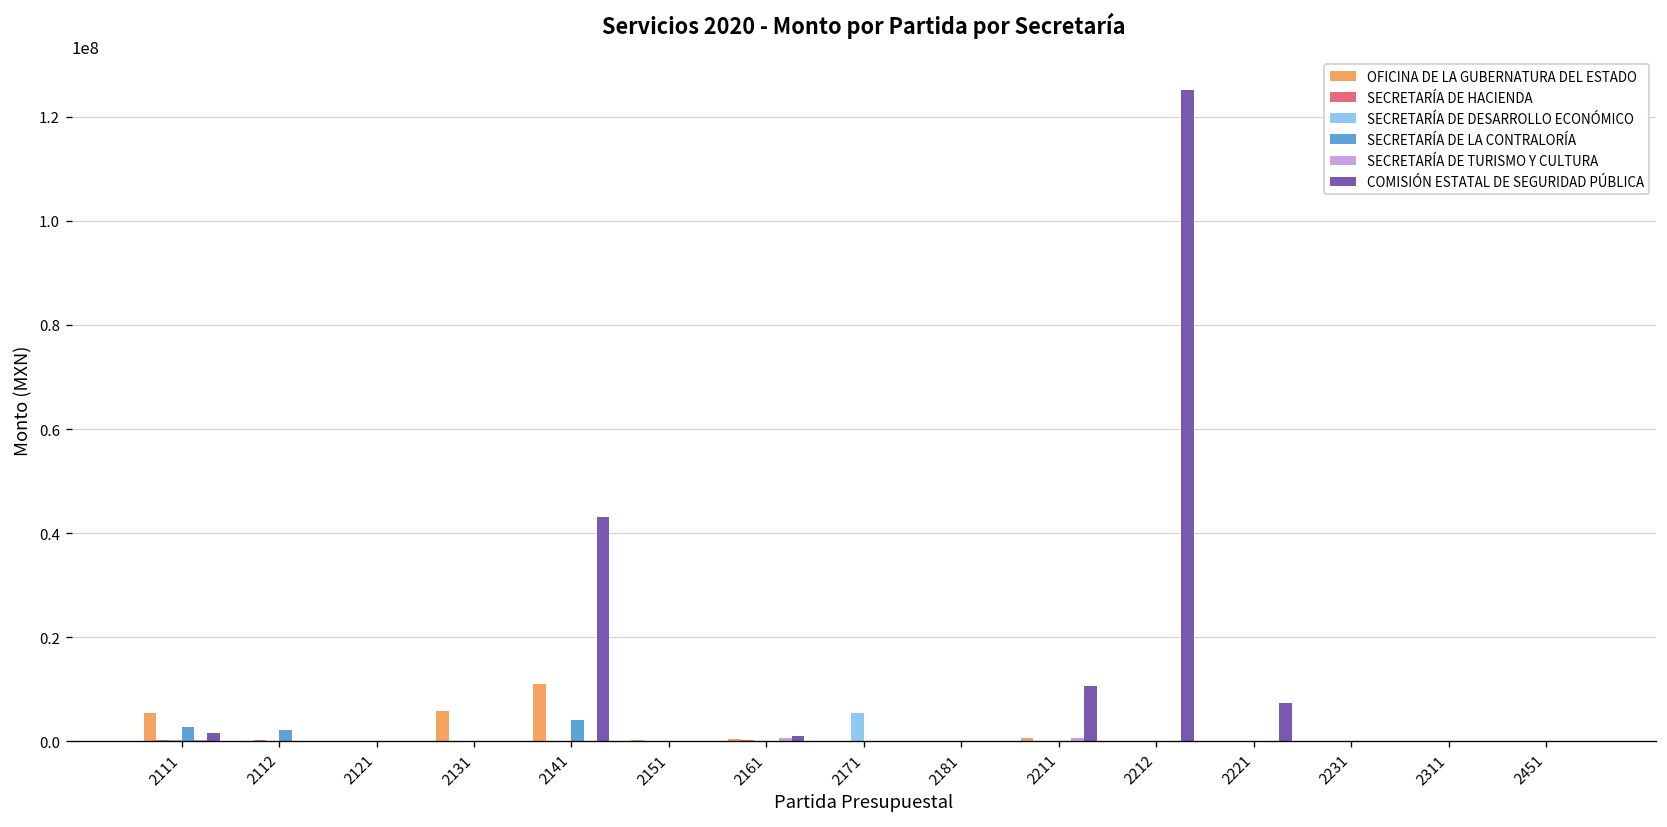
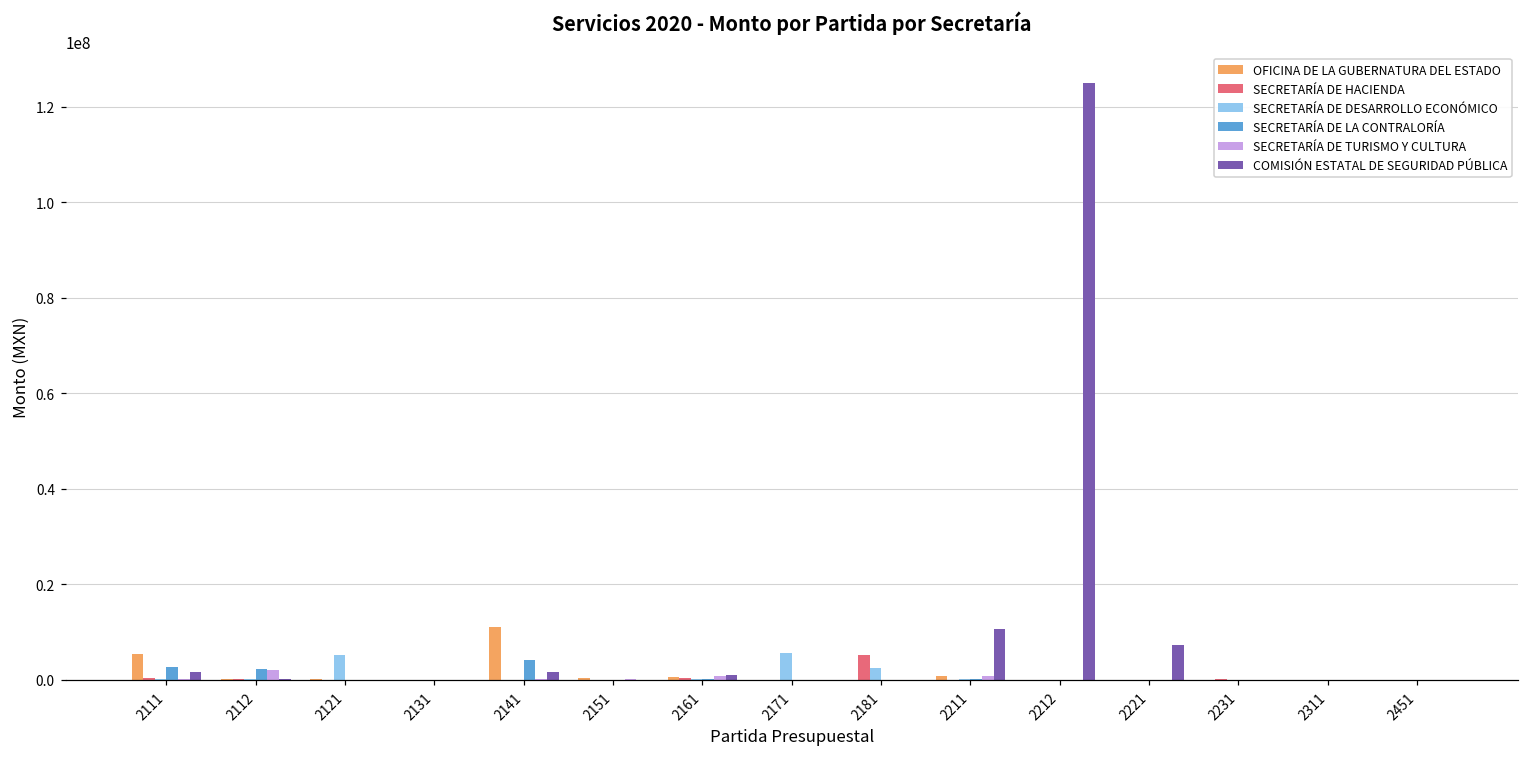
SECRETARÍA DE TURISMO Y CULTURA, 2112: 0 -> 2000000
SECRETARÍA DE DESARROLLO ECONÓMICO, 2121: 0 -> 5000000
OFICINA DE LA GUBERNATURA DEL ESTADO, 2131: 6000000 -> 0
COMISIÓN ESTATAL DE SEGURIDAD PÚBLICA, 2141: 43000000 -> 2000000
SECRETARÍA DE HACIENDA, 2181: 0 -> 5000000
SECRETARÍA DE DESARROLLO ECONÓMICO, 2181: 0 -> 2000000
